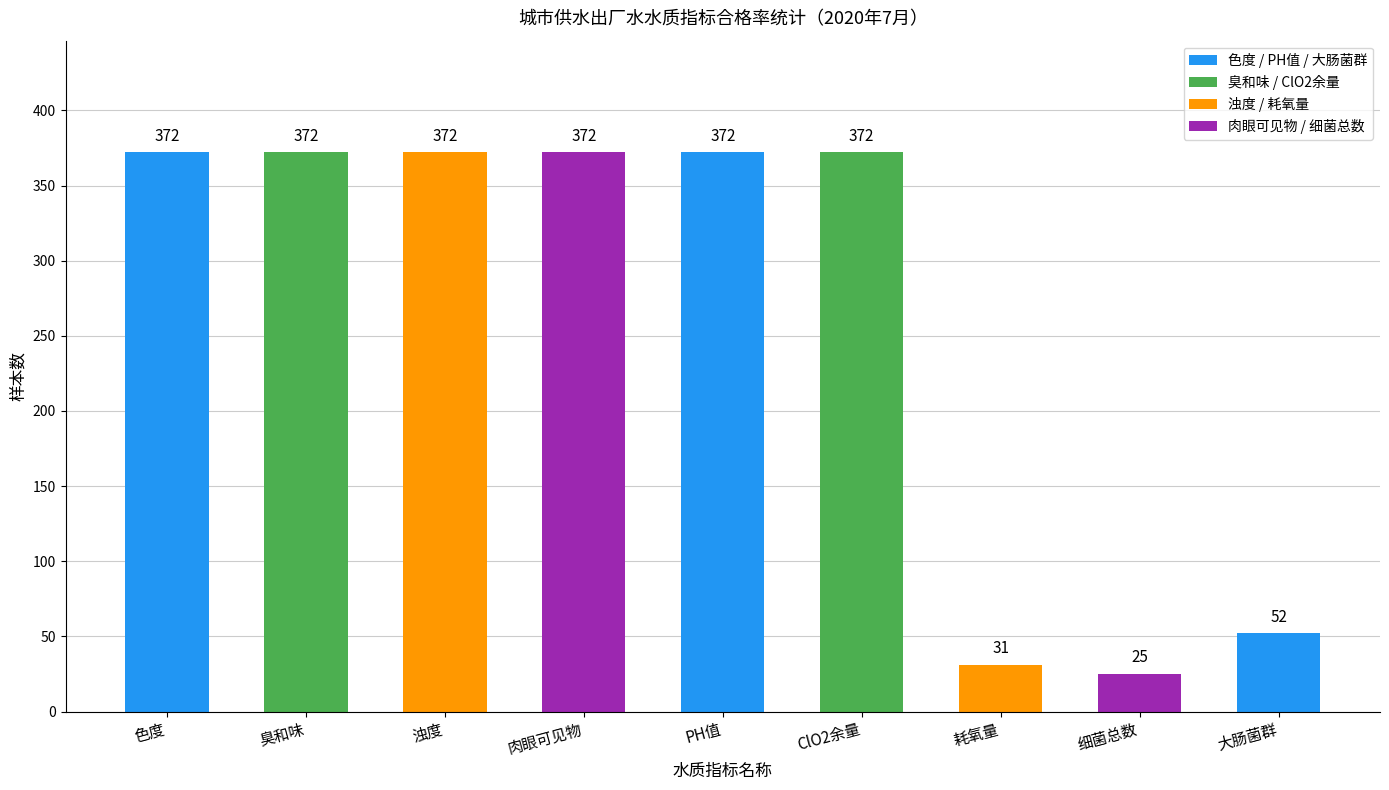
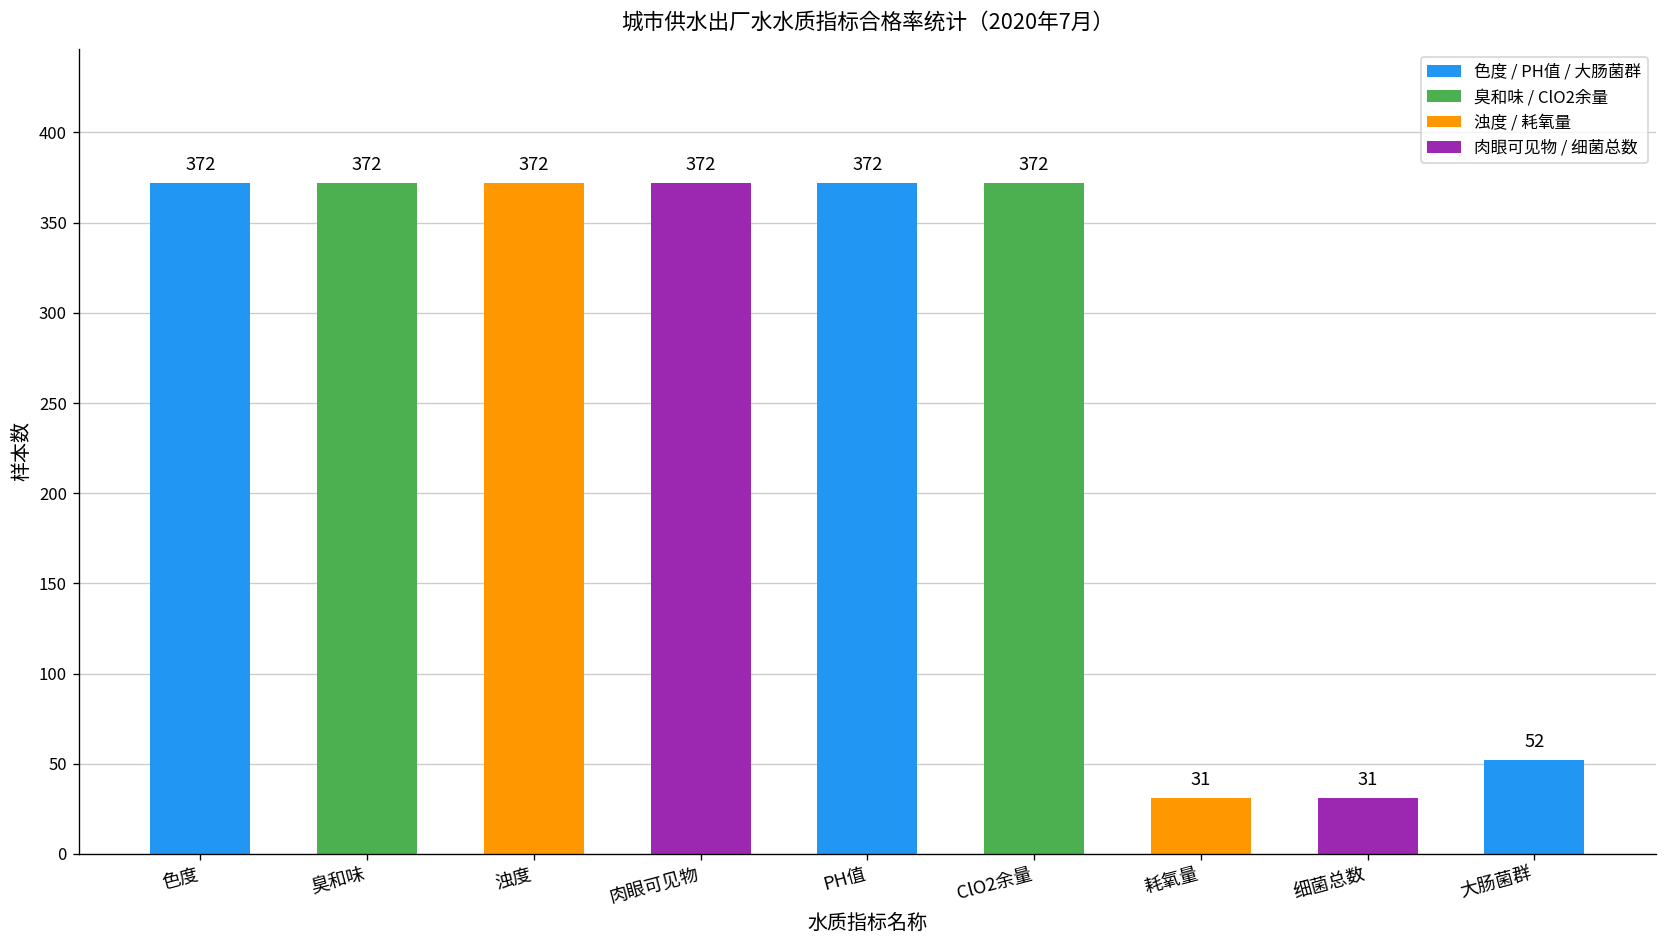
细菌总数: 25 -> 31
